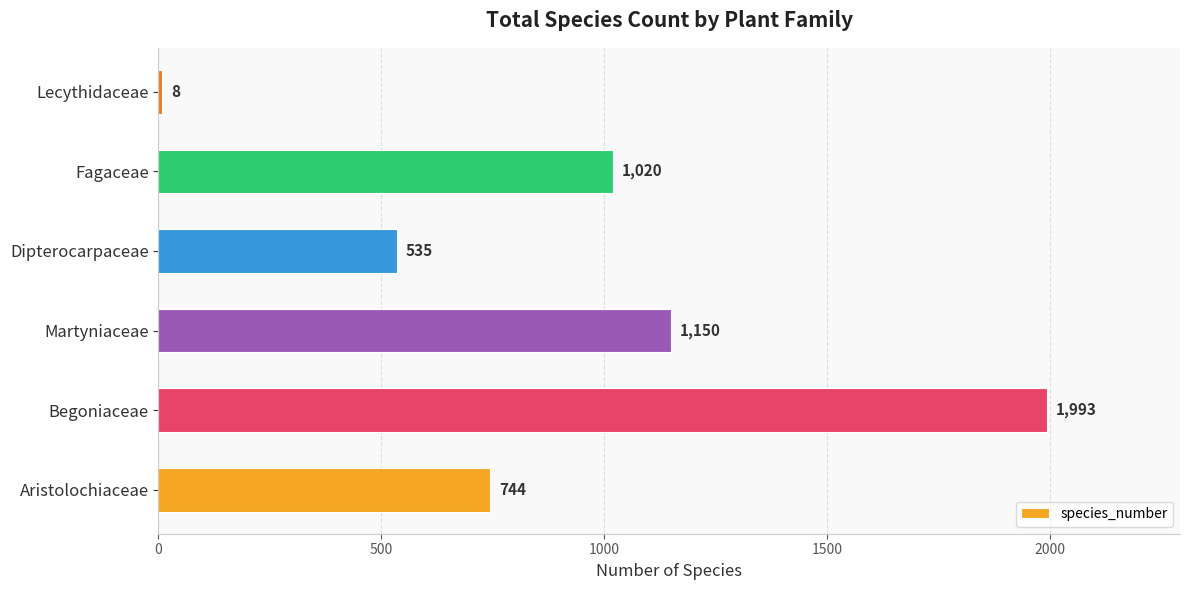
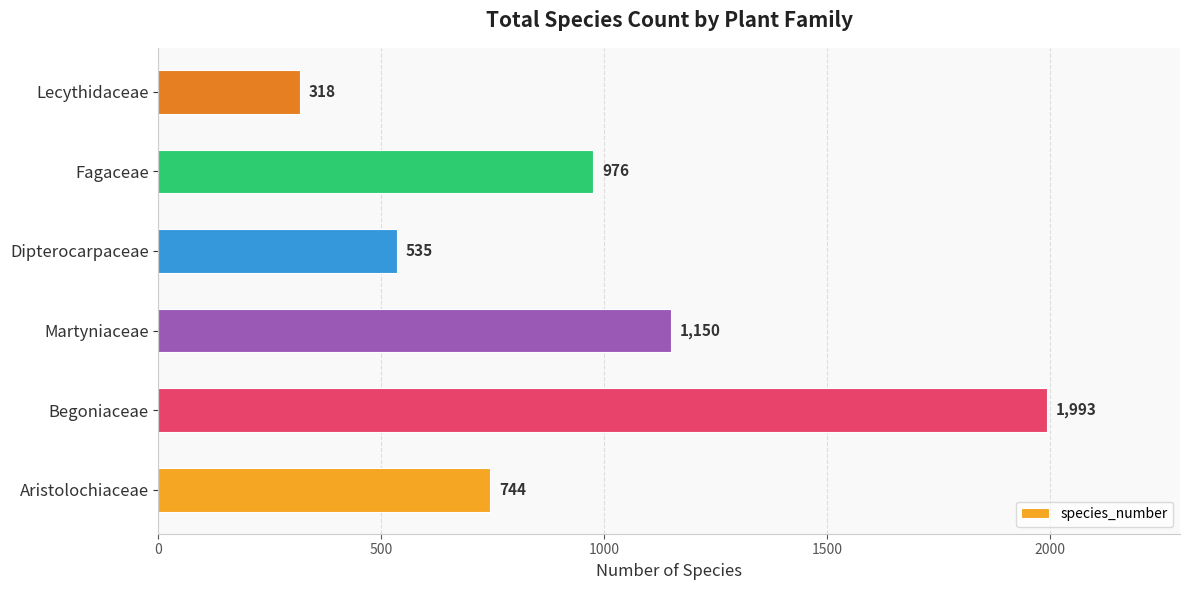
Lecythidaceae: 8 -> 318
Fagaceae: 1,020 -> 976
